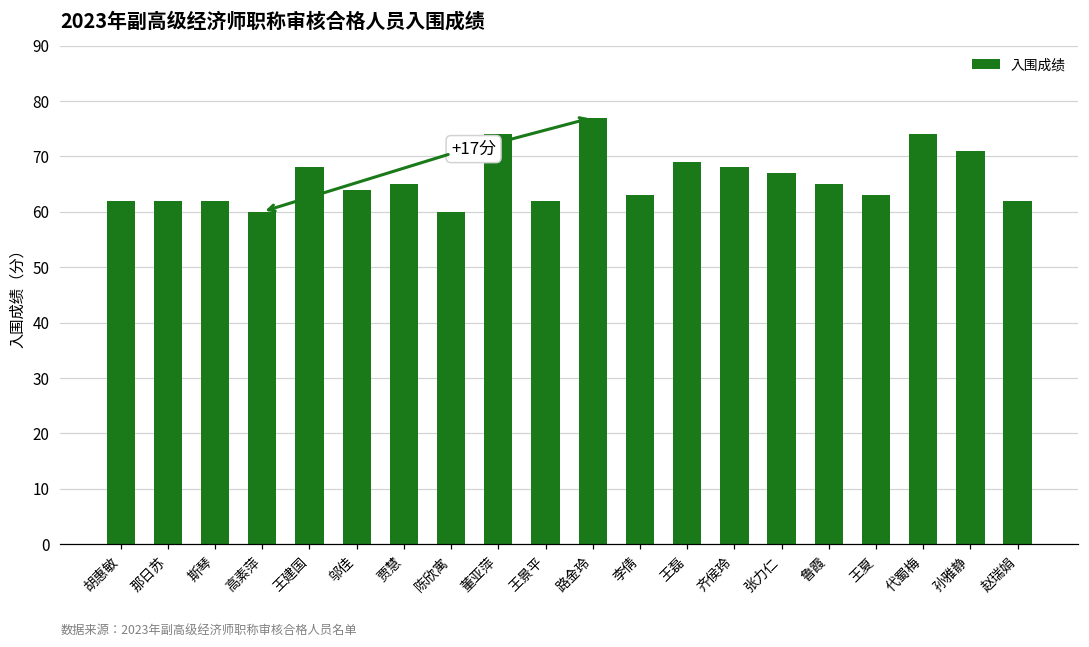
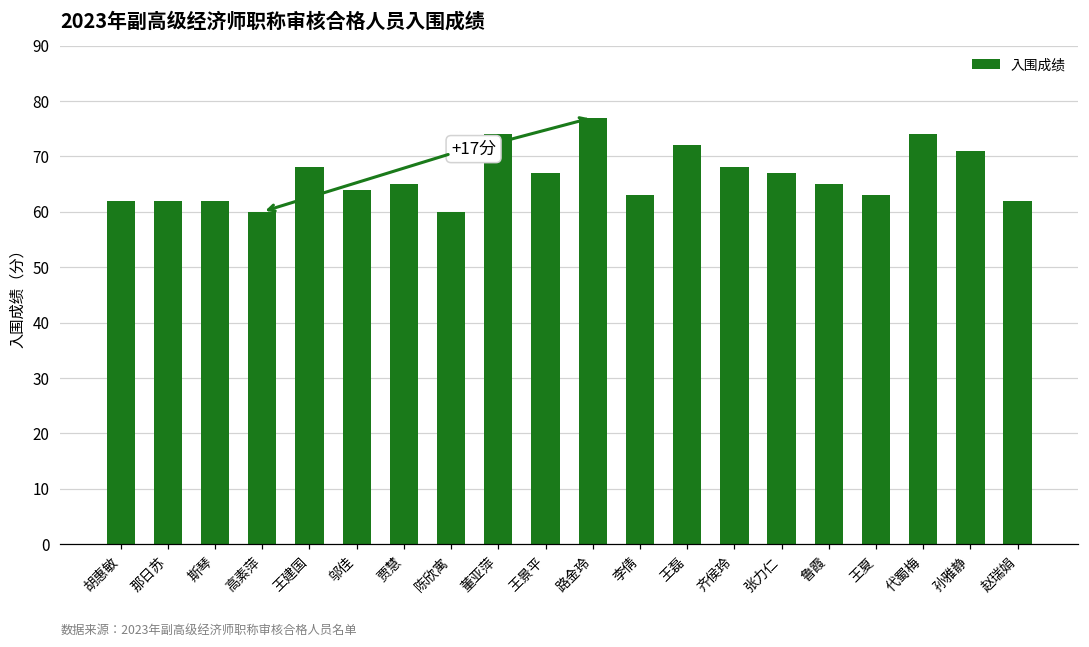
王景平: 62 -> 67
王磊: 69 -> 72
